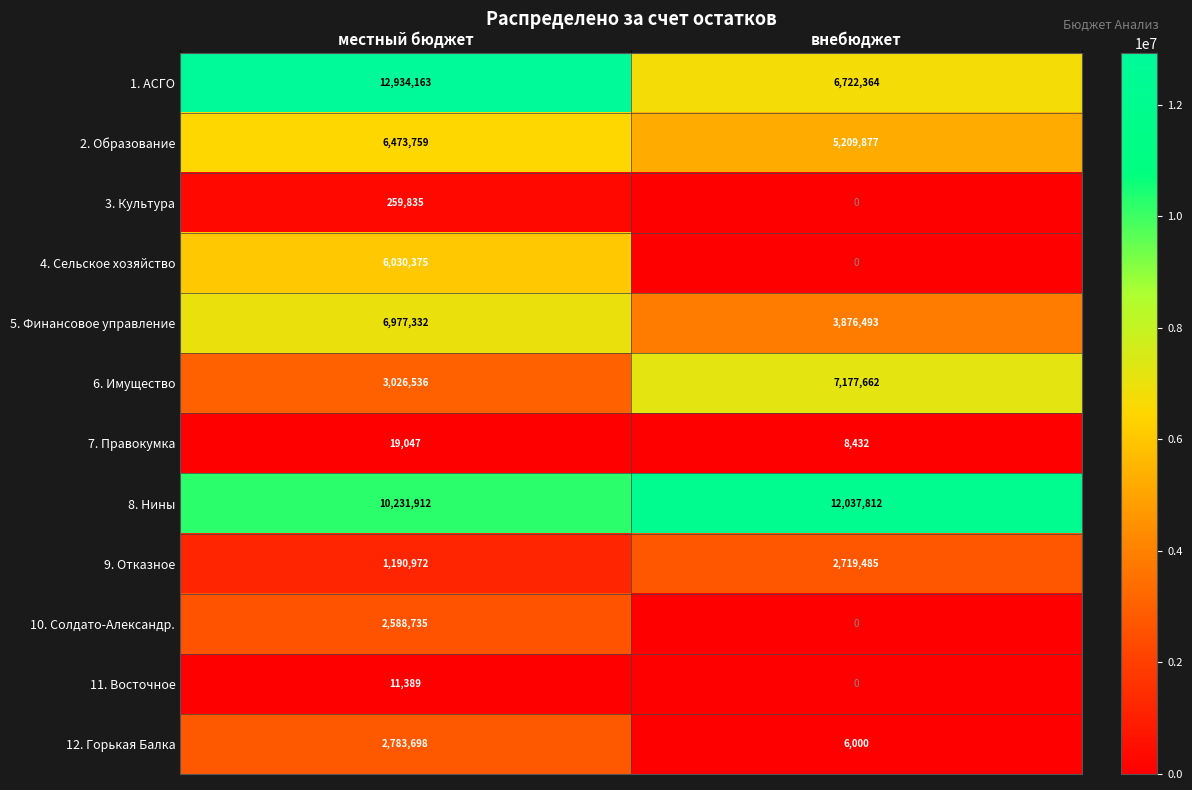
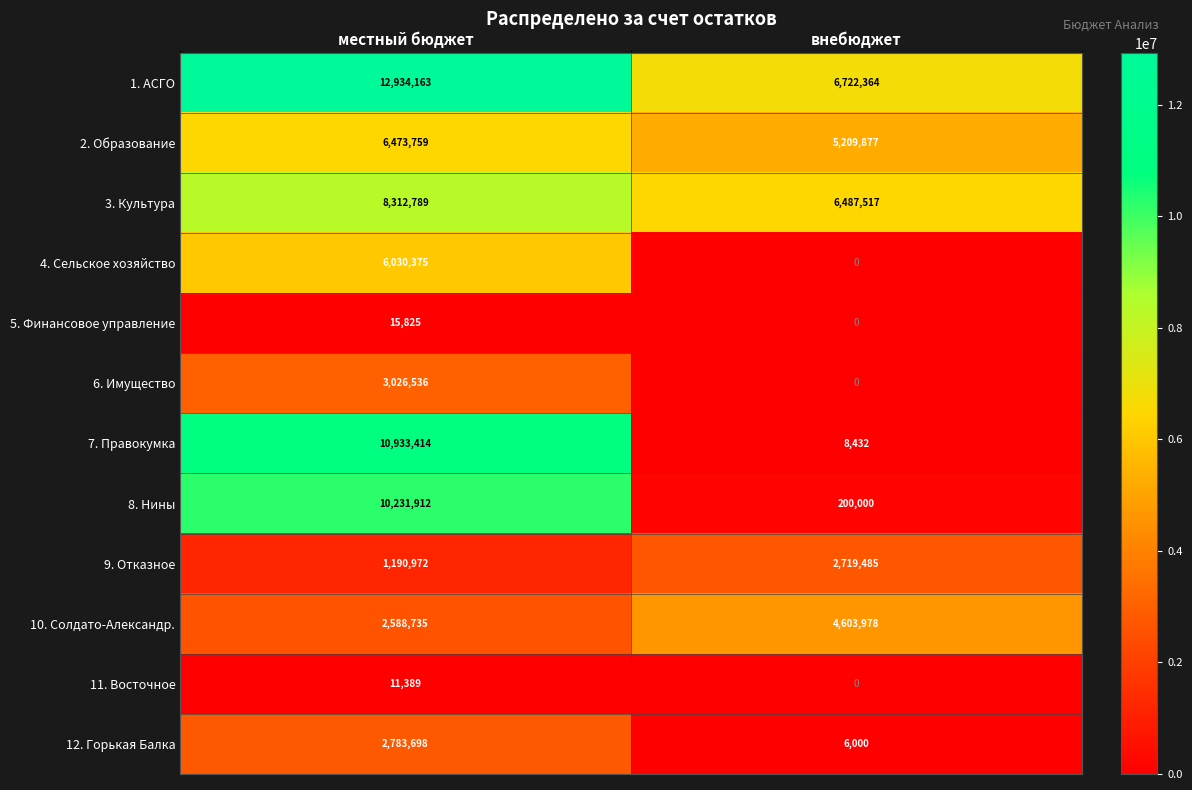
3. Культура, местный бюджет: 259,835 -> 8,312,789
3. Культура, внебюджет: 0 -> 6,487,517
5. Финансовое управление, местный бюджет: 6,977,332 -> 15,825
5. Финансовое управление, внебюджет: 3,876,493 -> 0
6. Имущество, внебюджет: 7,177,662 -> 0
7. Правокумка, местный бюджет: 19,047 -> 10,933,414
8. Нины, внебюджет: 12,037,812 -> 200,000
10. Солдато-Александр., внебюджет: 0 -> 4,603,978
